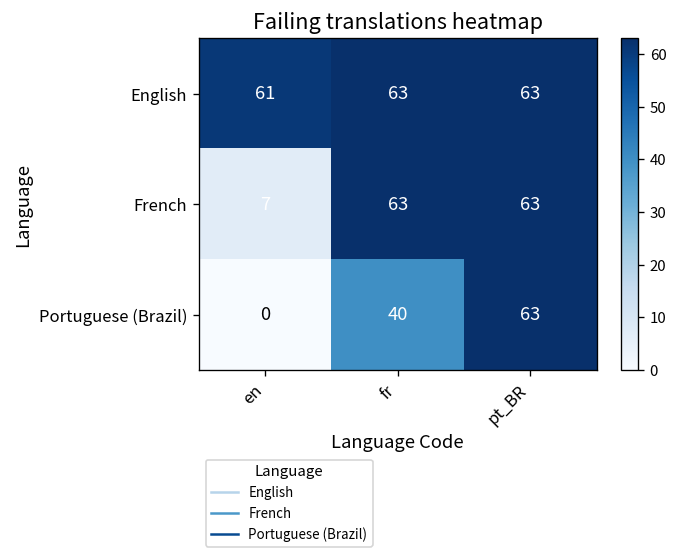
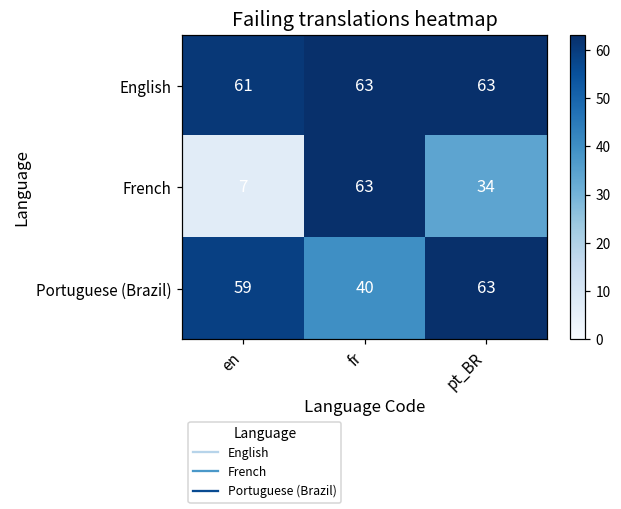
French, pt_BR: 63 -> 34
Portuguese (Brazil), en: 0 -> 59
